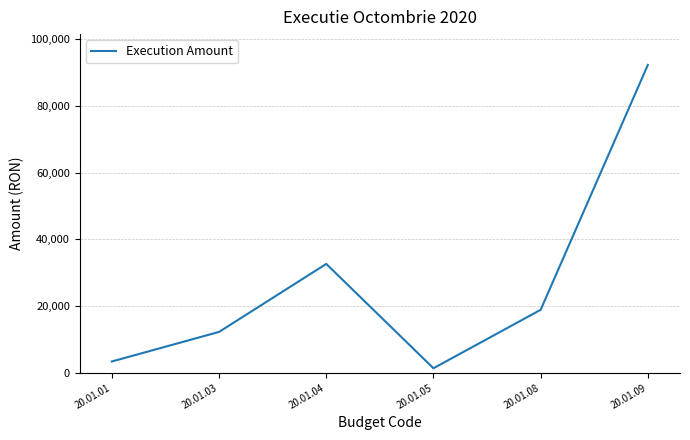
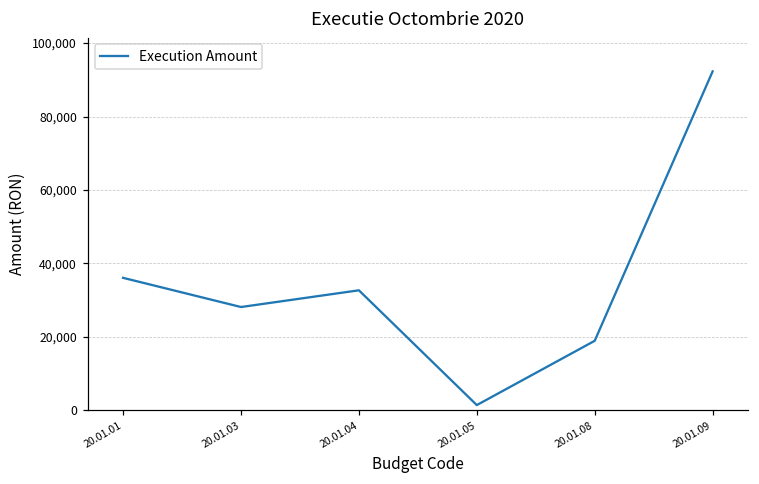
20.01.01: 3,000 -> 36,000
20.01.03: 12,000 -> 28,000
